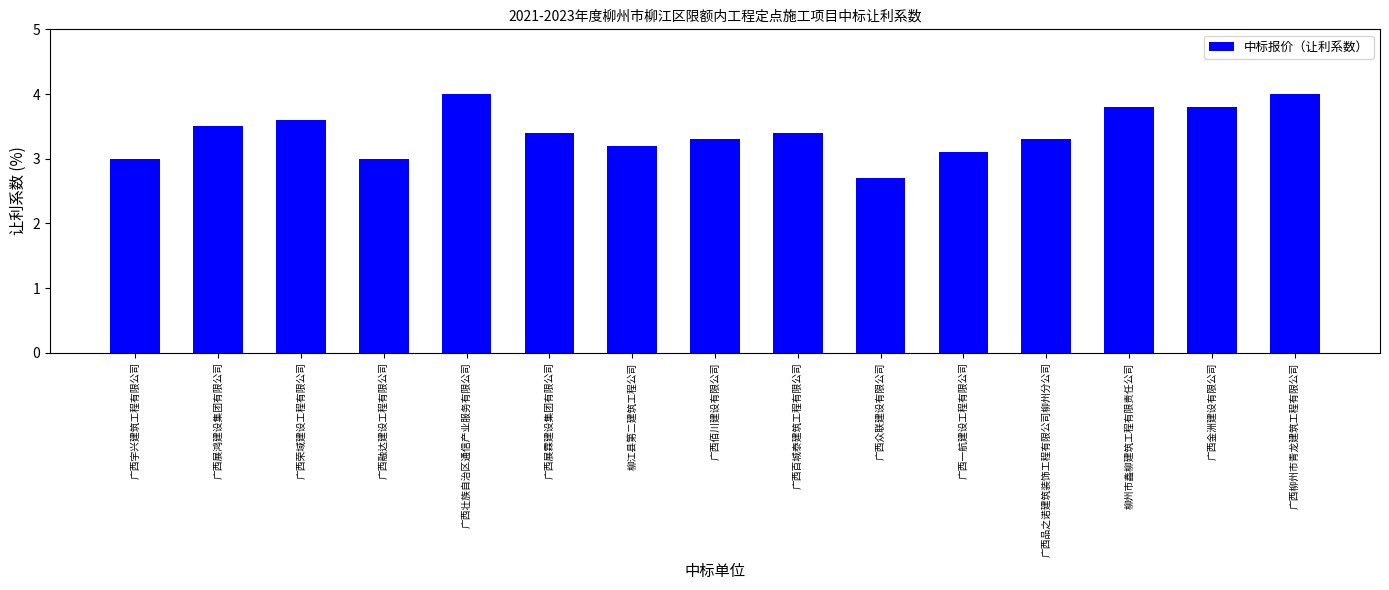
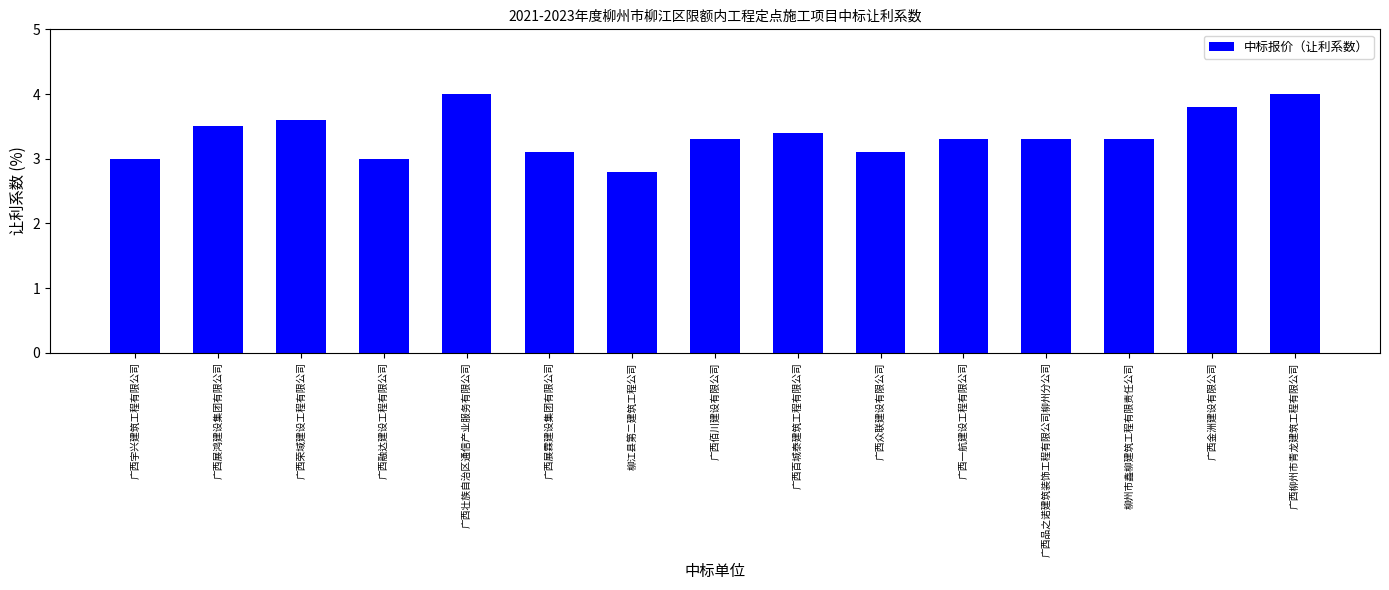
广西展霖建设集团有限公司: 3.4 -> 3.1
柳江县第二建筑工程公司: 3.2 -> 2.8
广西众联建设有限公司: 2.7 -> 3.1
广西一航建设工程有限公司: 3.1 -> 3.3
柳州市鑫柳建筑工程有限责任公司: 3.8 -> 3.3
